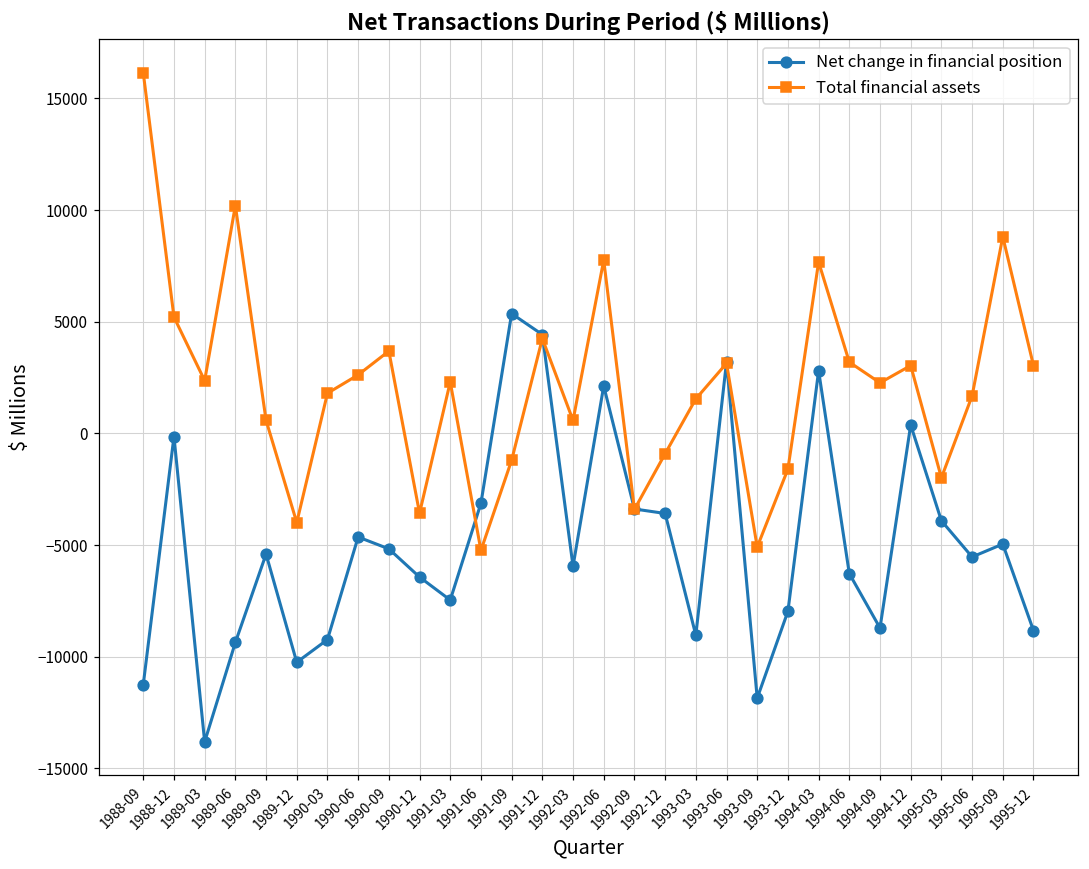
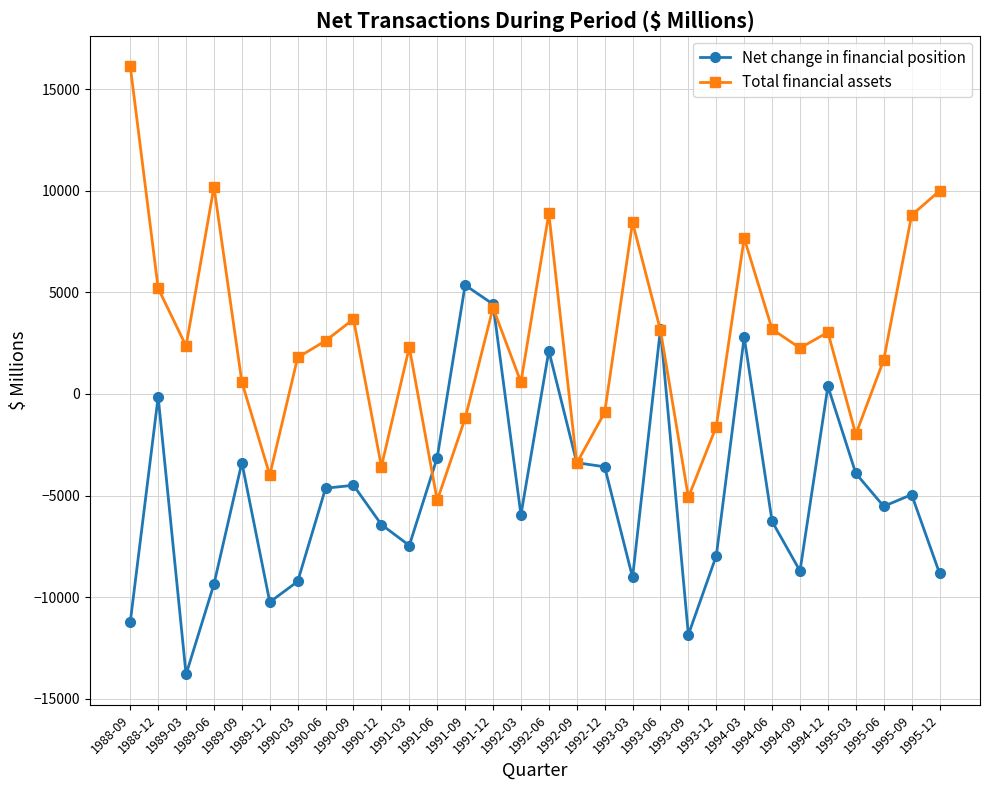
Net change in financial position, 1989-09: -5400 -> -3400
Net change in financial position, 1990-09: -5200 -> -4500
Total financial assets, 1992-06: 7800 -> 8900
Total financial assets, 1993-03: 1500 -> 8500
Total financial assets, 1995-12: 3000 -> 10000
